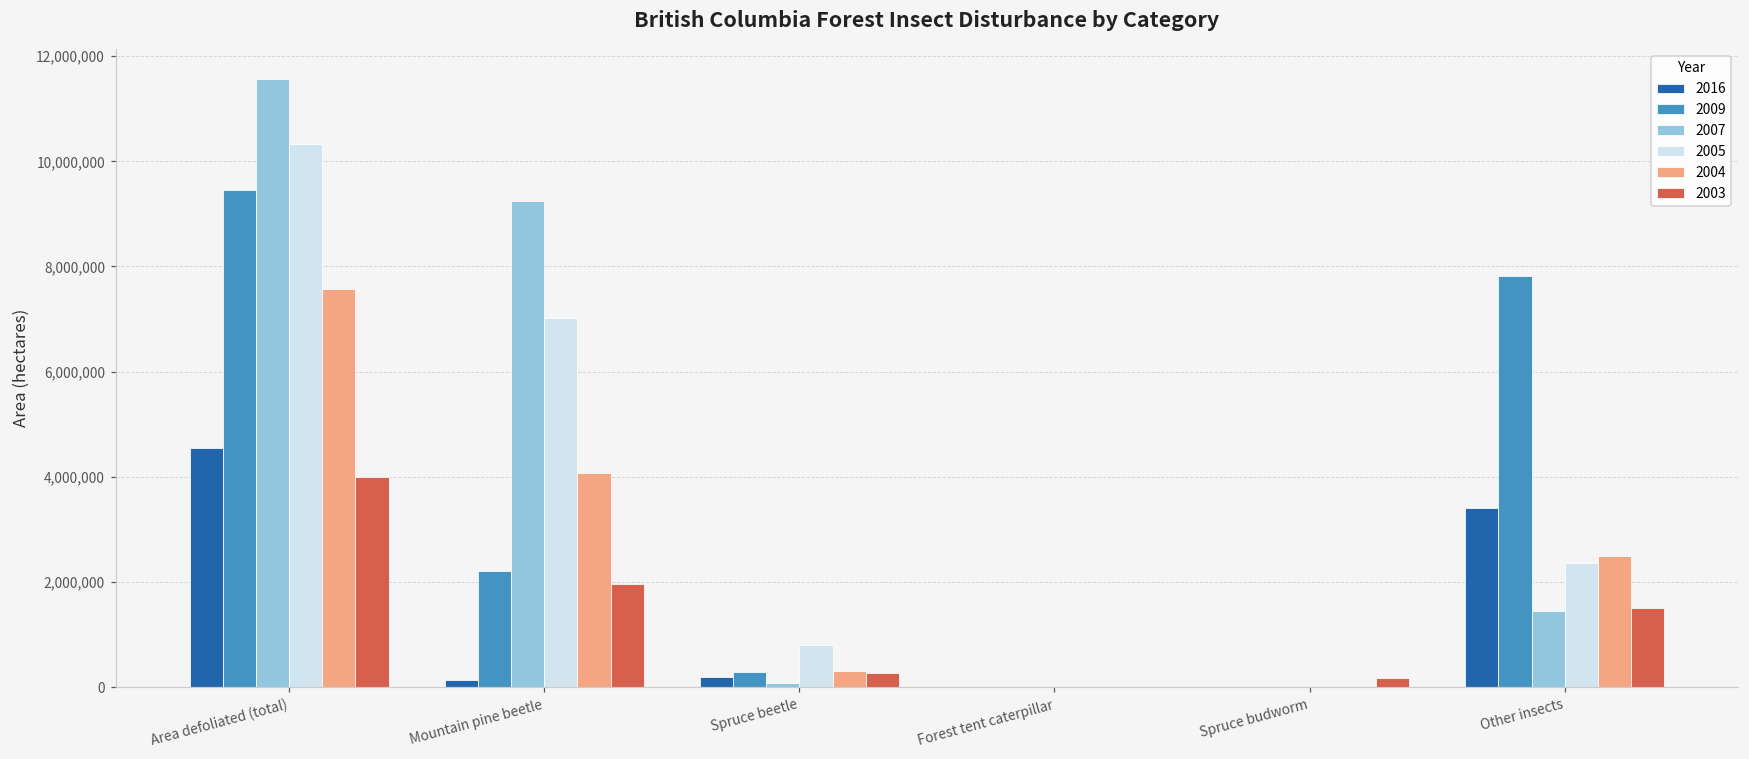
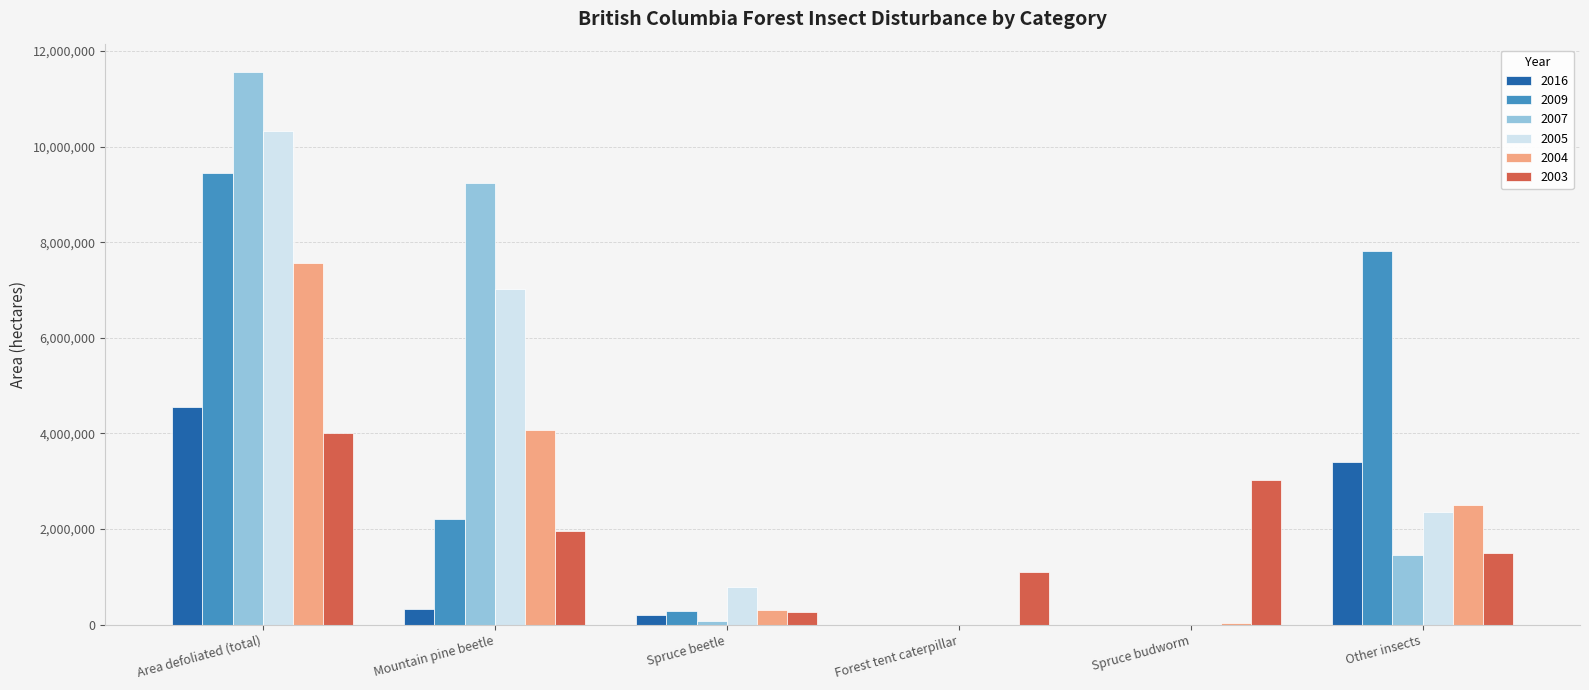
2016, Mountain pine beetle: 100,000 -> 300,000
2003, Forest tent caterpillar: 0 -> 1,100,000
2003, Spruce budworm: 200,000 -> 3,000,000
